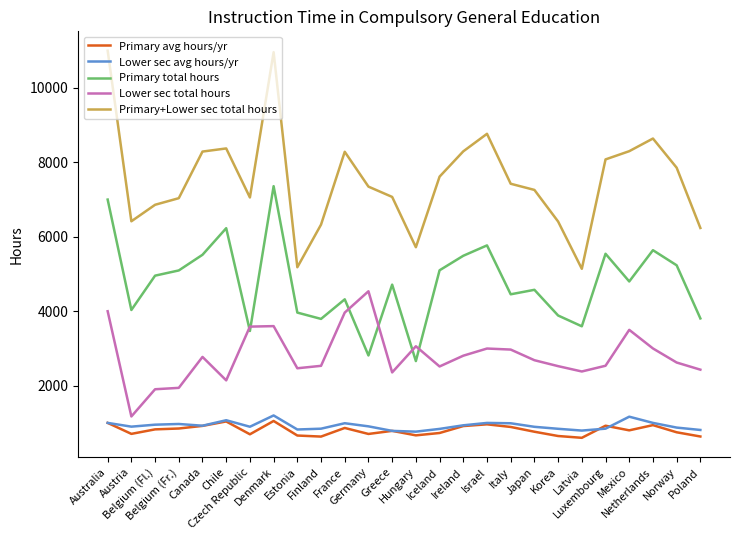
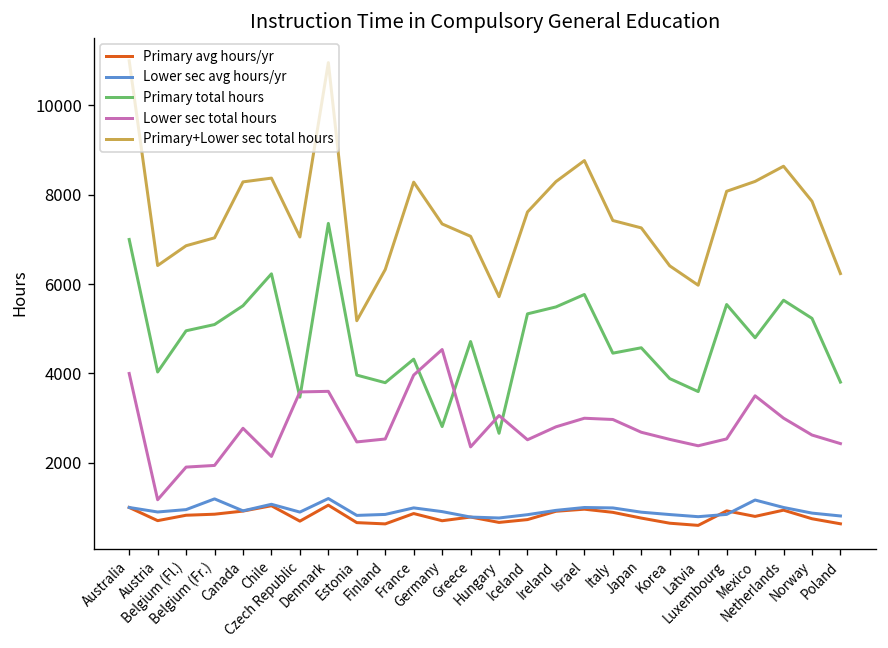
Lower sec avg hours/yr, Belgium (Fr.): 1000 -> 1200
Primary total hours, Iceland: 5100 -> 5300
Primary+Lower sec total hours, Latvia: 5100 -> 6000
